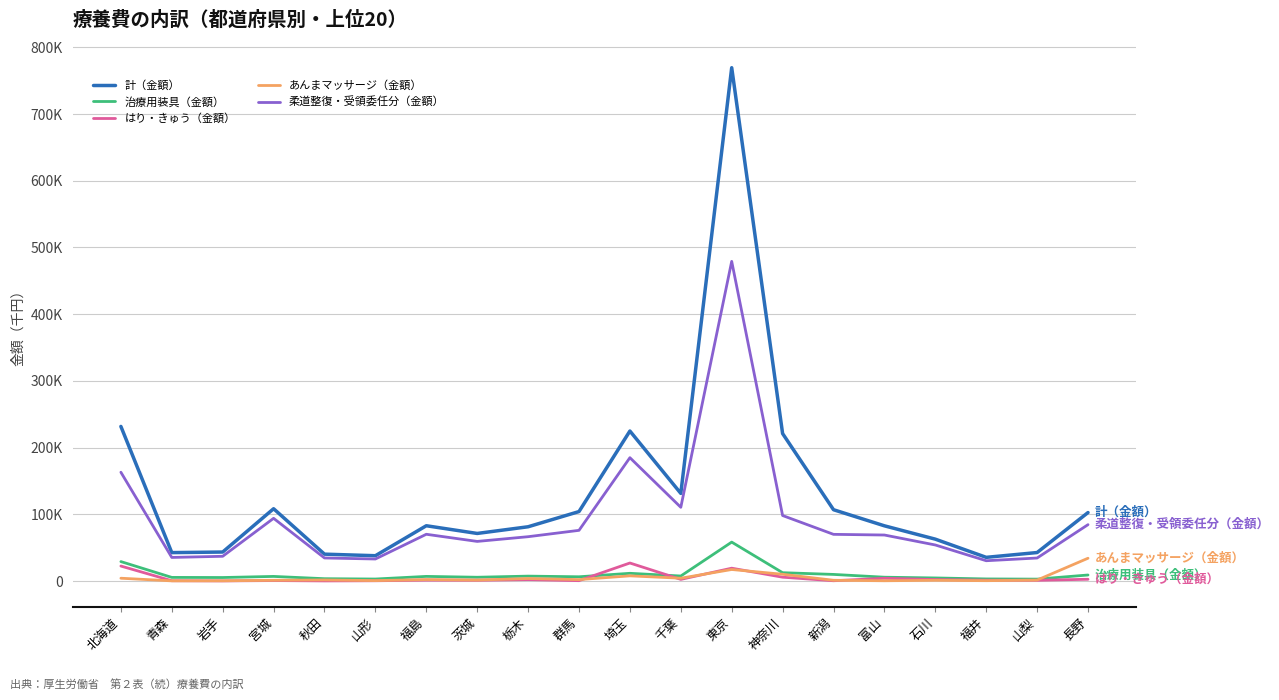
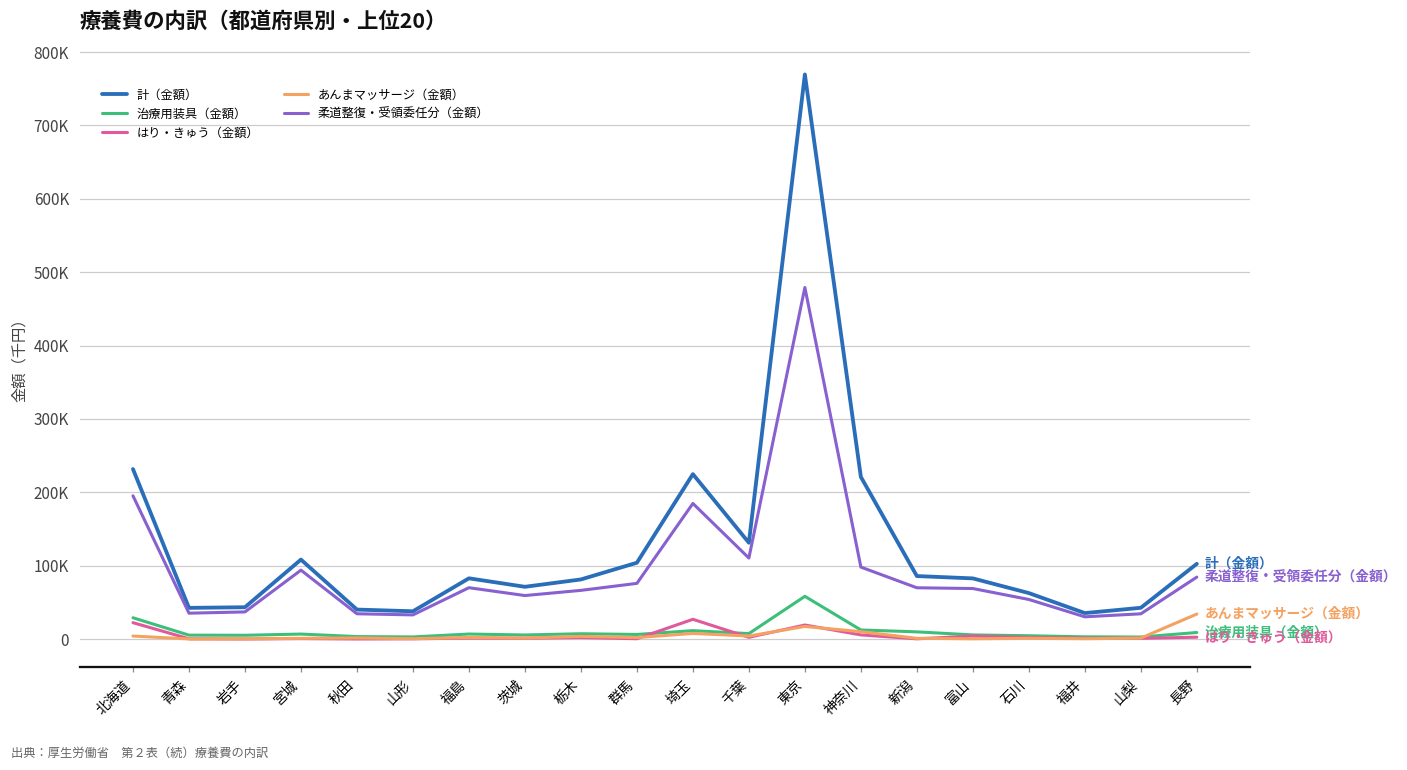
柔道整復・受領委任分（金額）, 北海道: 160000 -> 200000
計（金額）, 新潟: 110000 -> 90000
